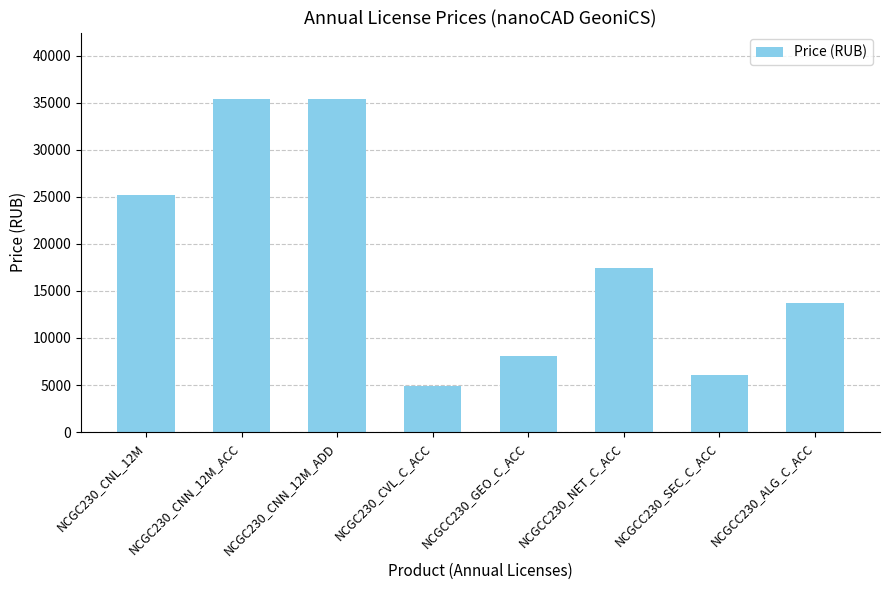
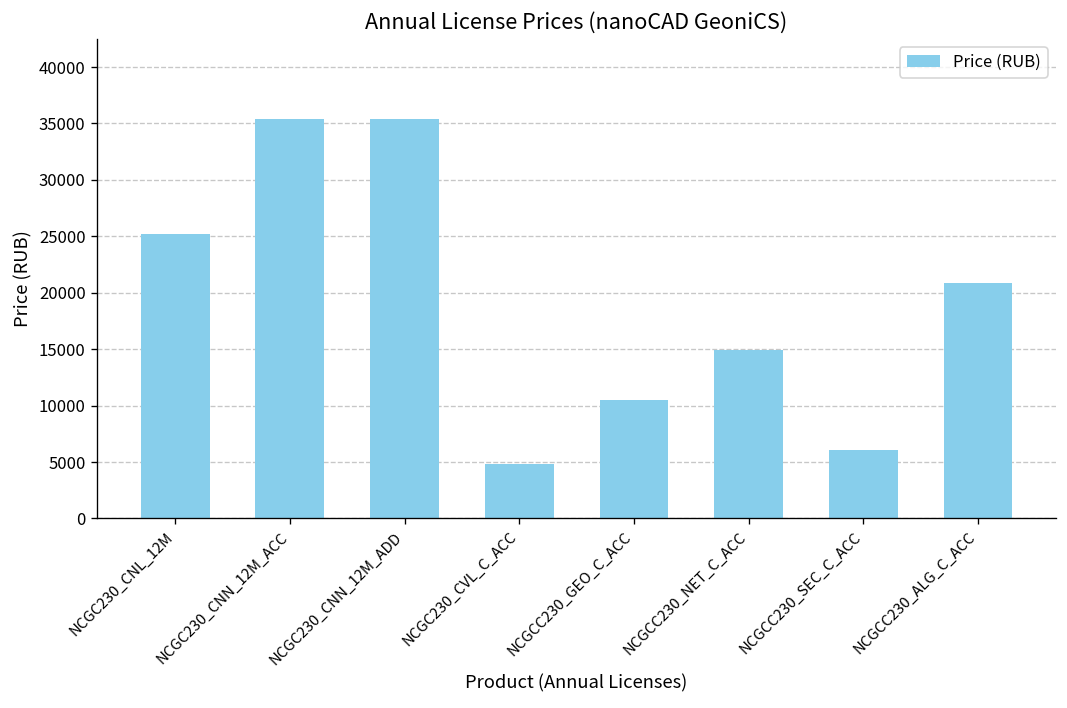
NCGCC230_GEO_C_ACC: 8000 -> 11000
NCGCC230_NET_C_ACC: 17000 -> 15000
NCGCC230_ALG_C_ACC: 14000 -> 21000
